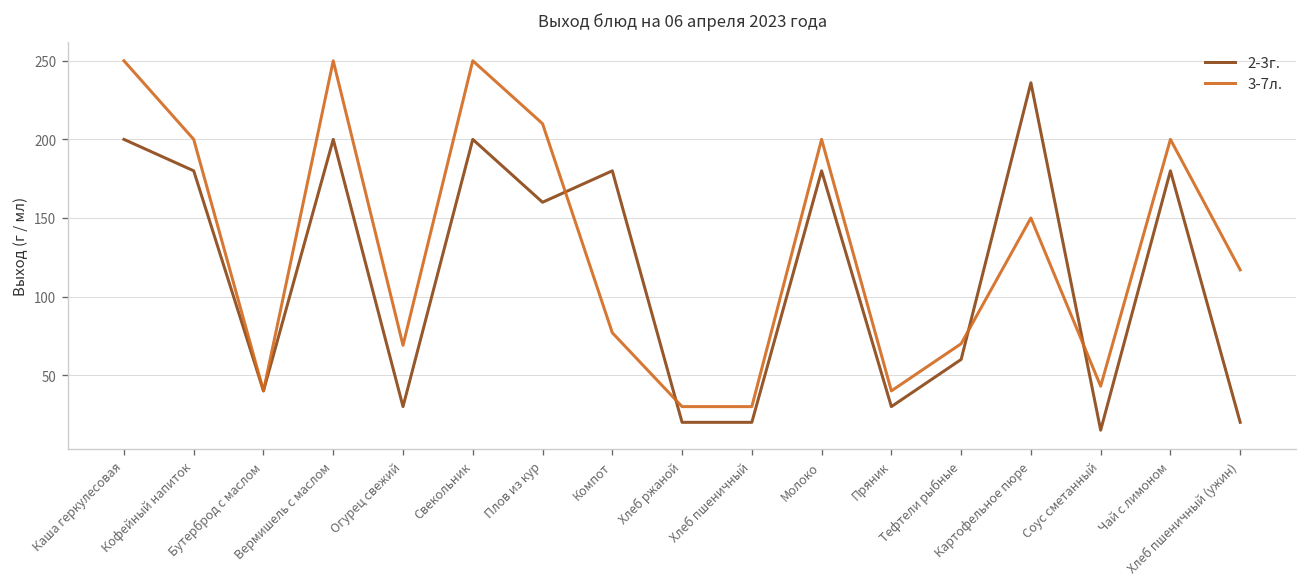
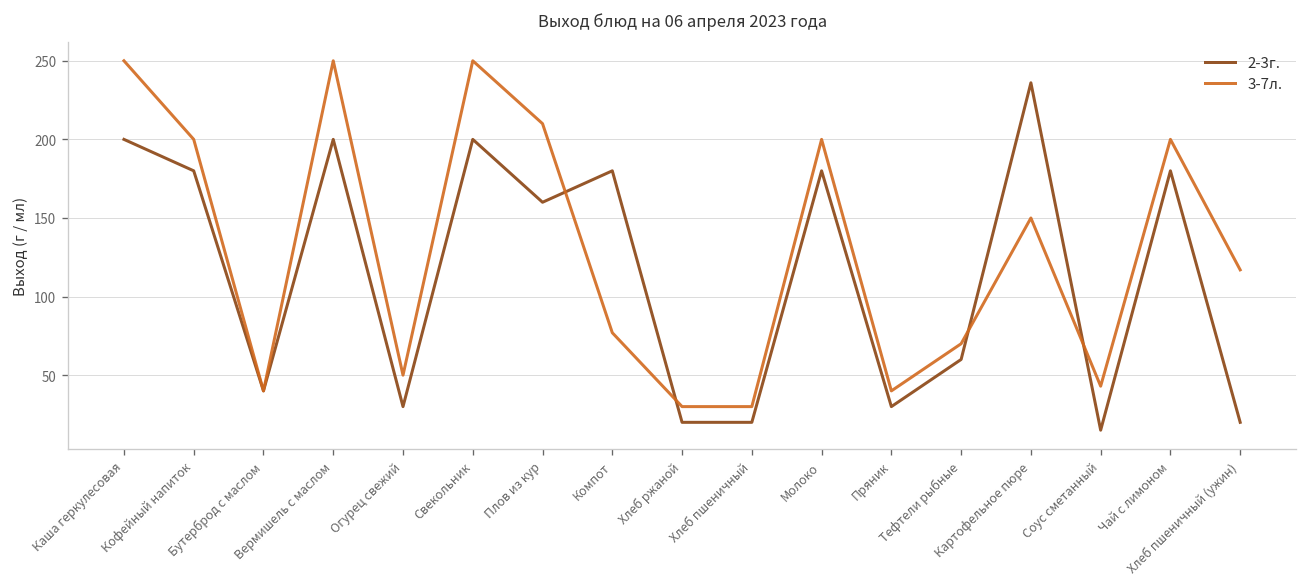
3-7л., Огурец свежий: 69 -> 50
